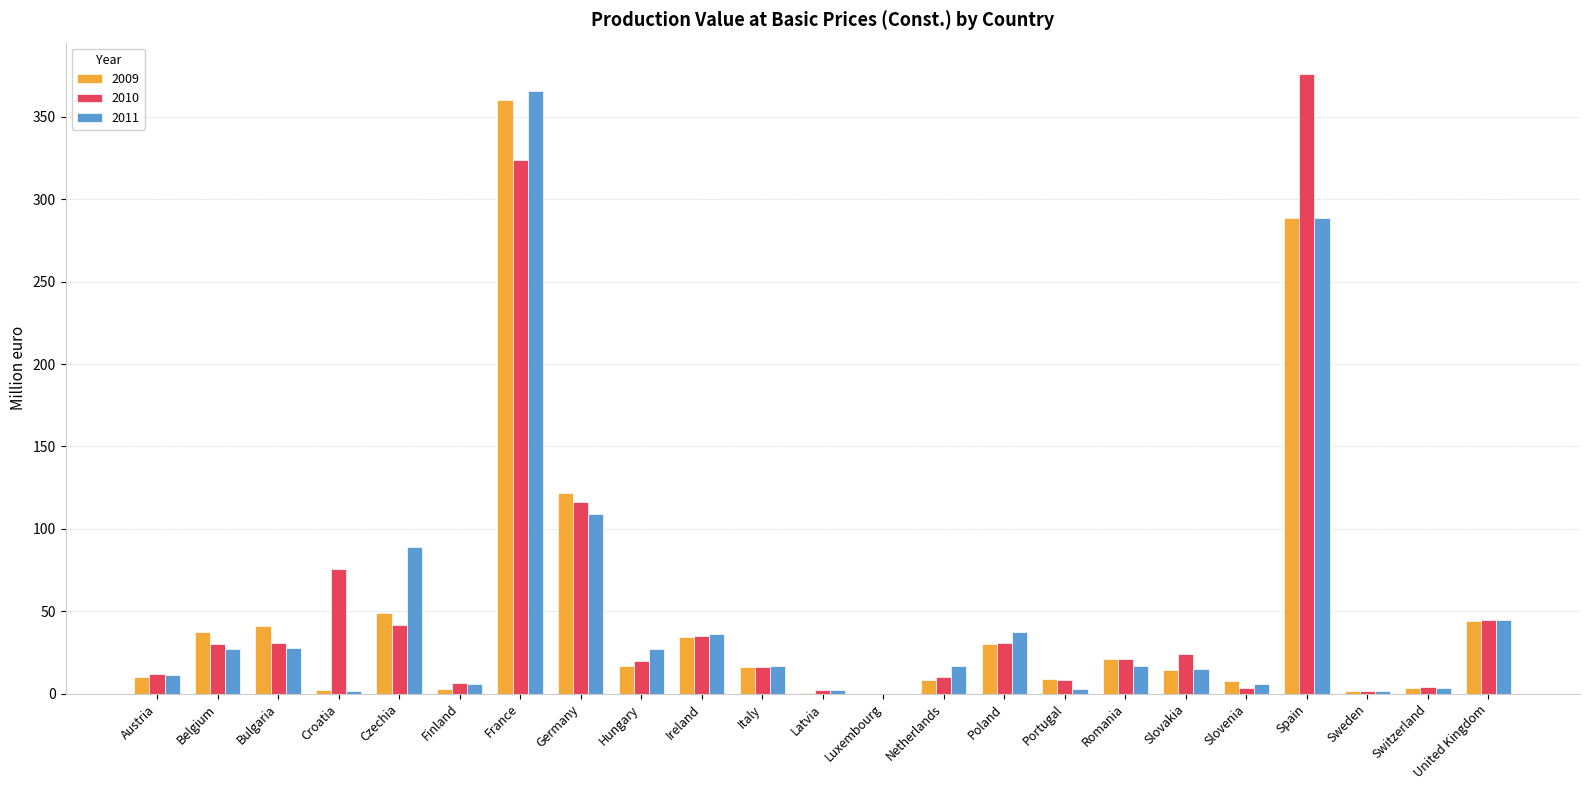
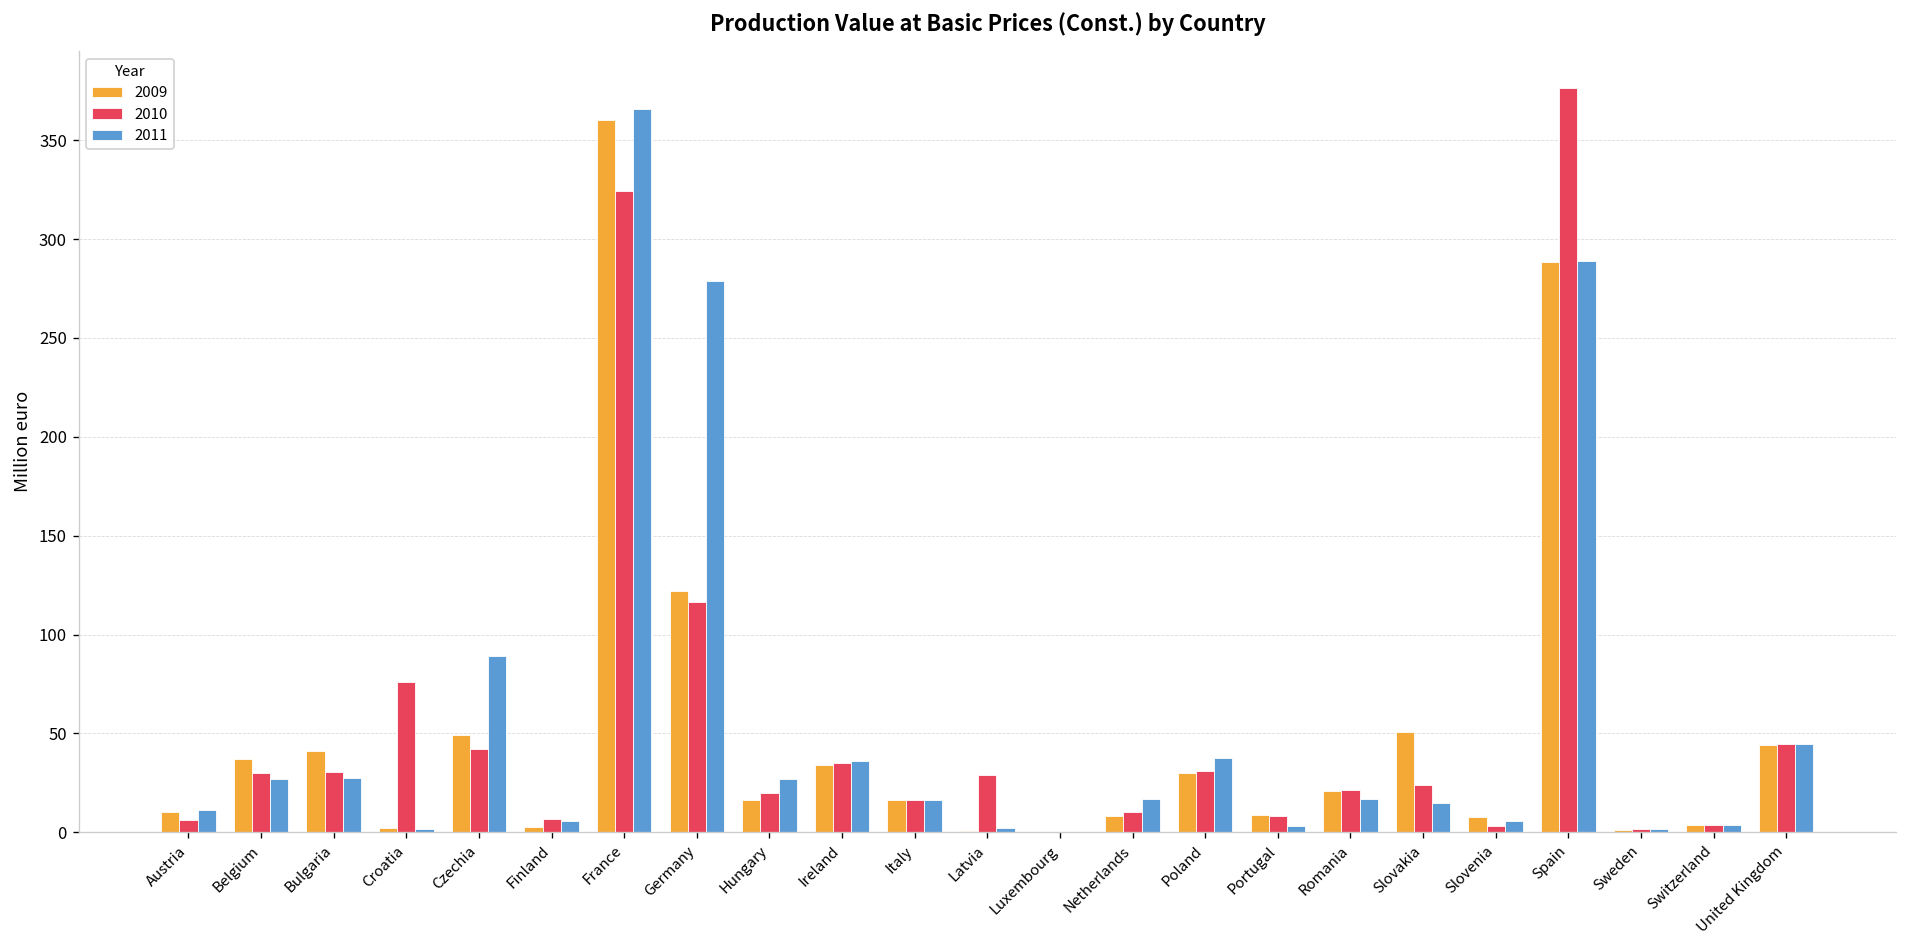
2010, Austria: 12 -> 6
2011, Germany: 109 -> 279
2010, Latvia: 2 -> 29
2009, Slovakia: 15 -> 51
